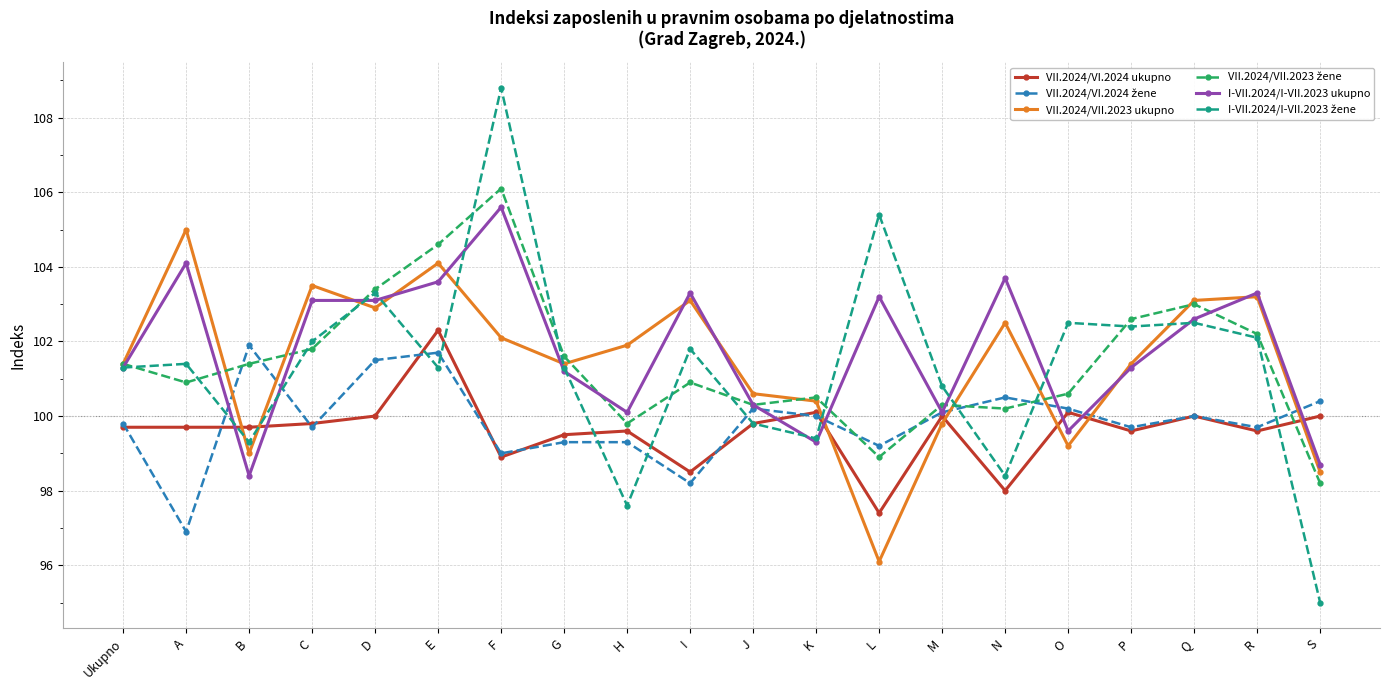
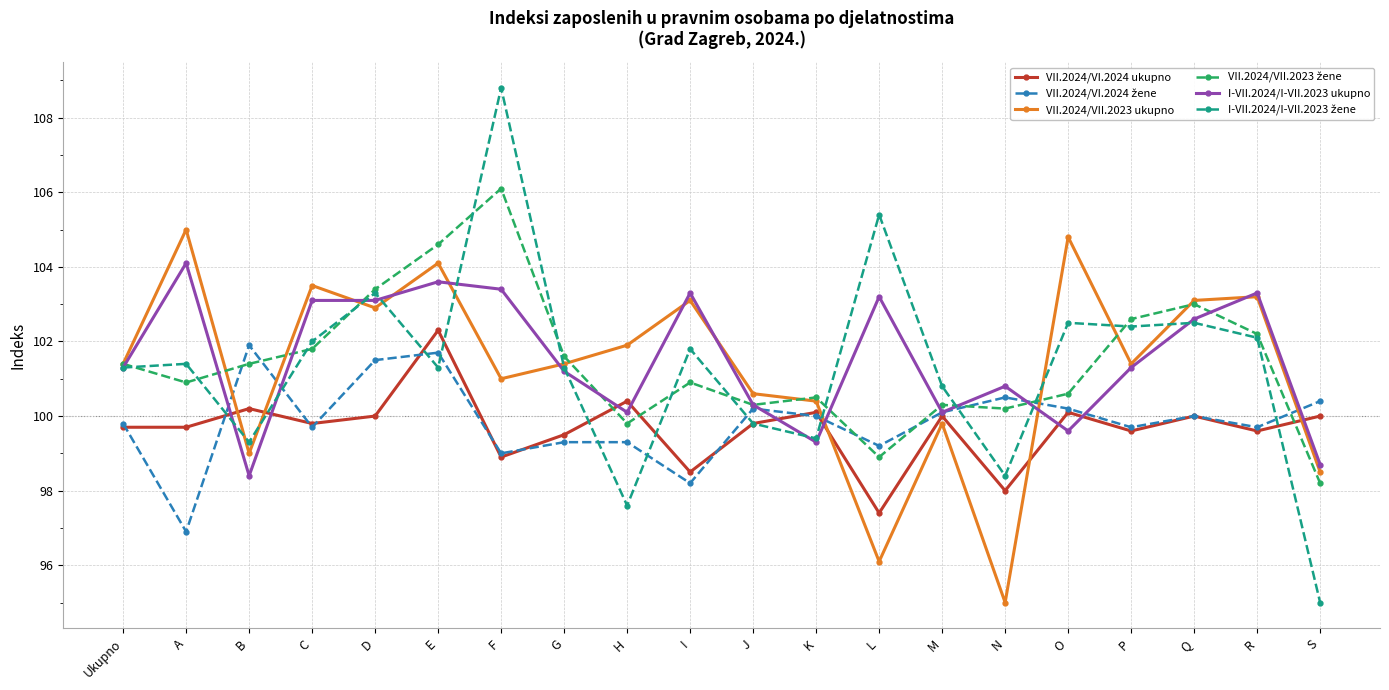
VII.2024/VI.2024 ukupno, B: 99.7 -> 100.2
VII.2024/VII.2023 ukupno, F: 102.1 -> 101.0
I-VII.2024/I-VII.2023 ukupno, F: 105.6 -> 103.4
VII.2024/VI.2024 ukupno, H: 99.6 -> 100.4
VII.2024/VII.2023 ukupno, N: 102.5 -> 95.0
I-VII.2024/I-VII.2023 ukupno, N: 103.7 -> 100.8
VII.2024/VII.2023 ukupno, O: 99.2 -> 104.8
